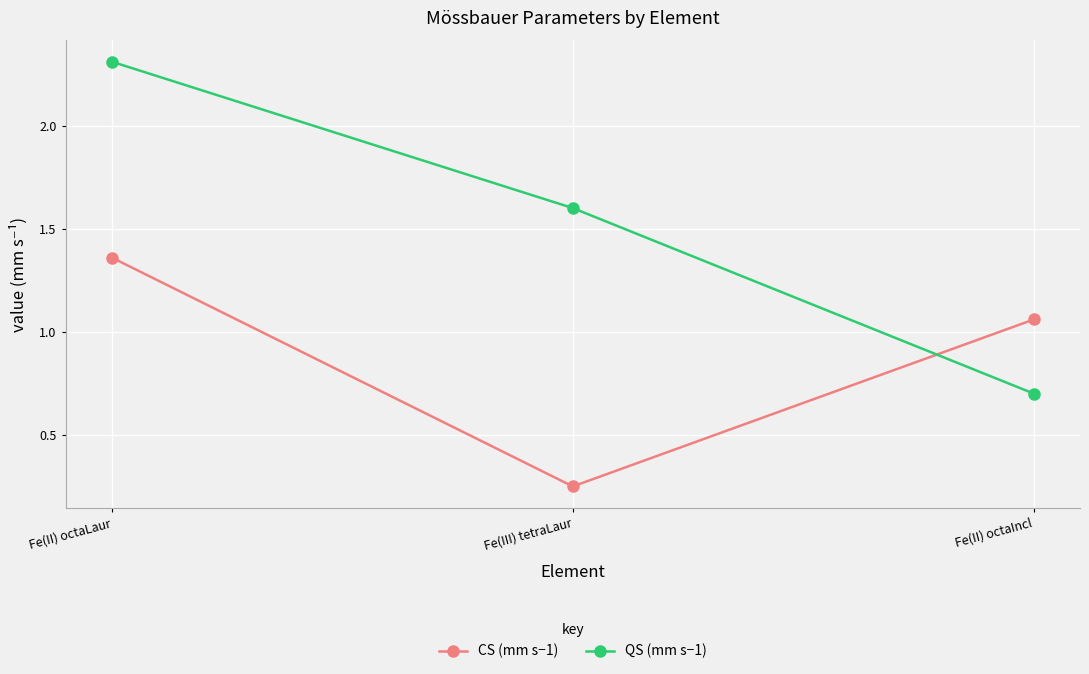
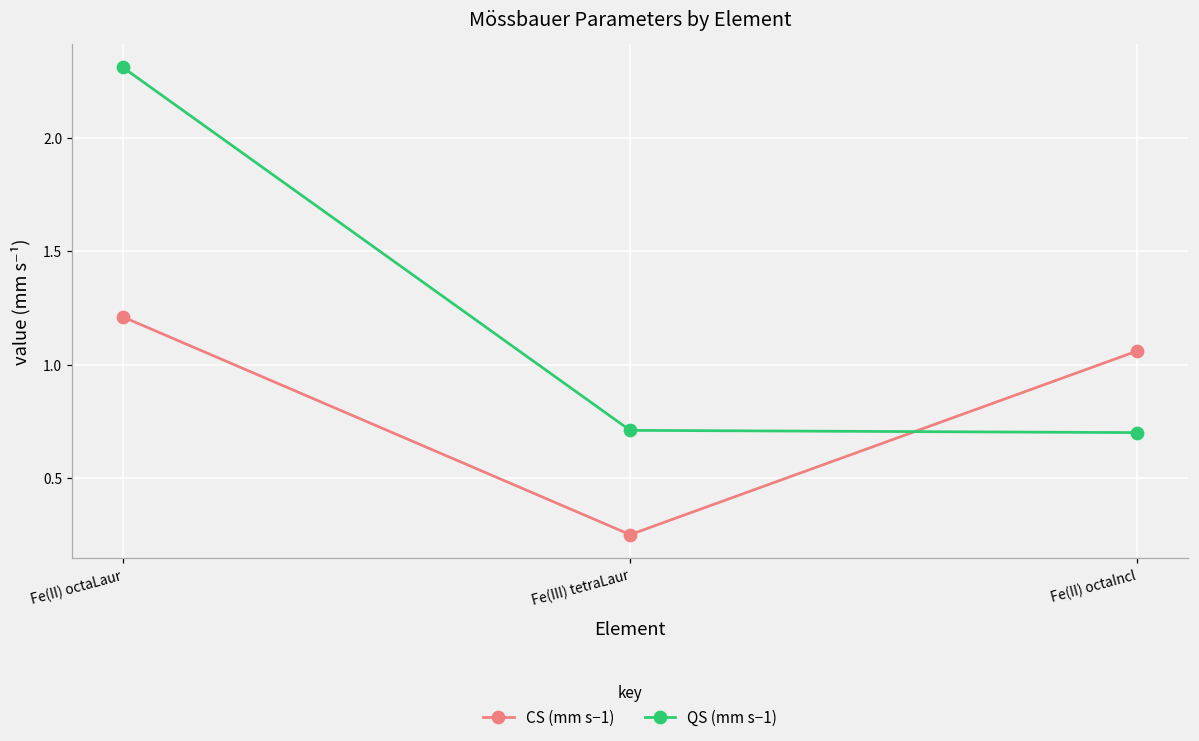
CS (mm s−1), Fe(II) octaLaur: 1.36 -> 1.21
QS (mm s−1), Fe(III) tetraLaur: 1.60 -> 0.71
